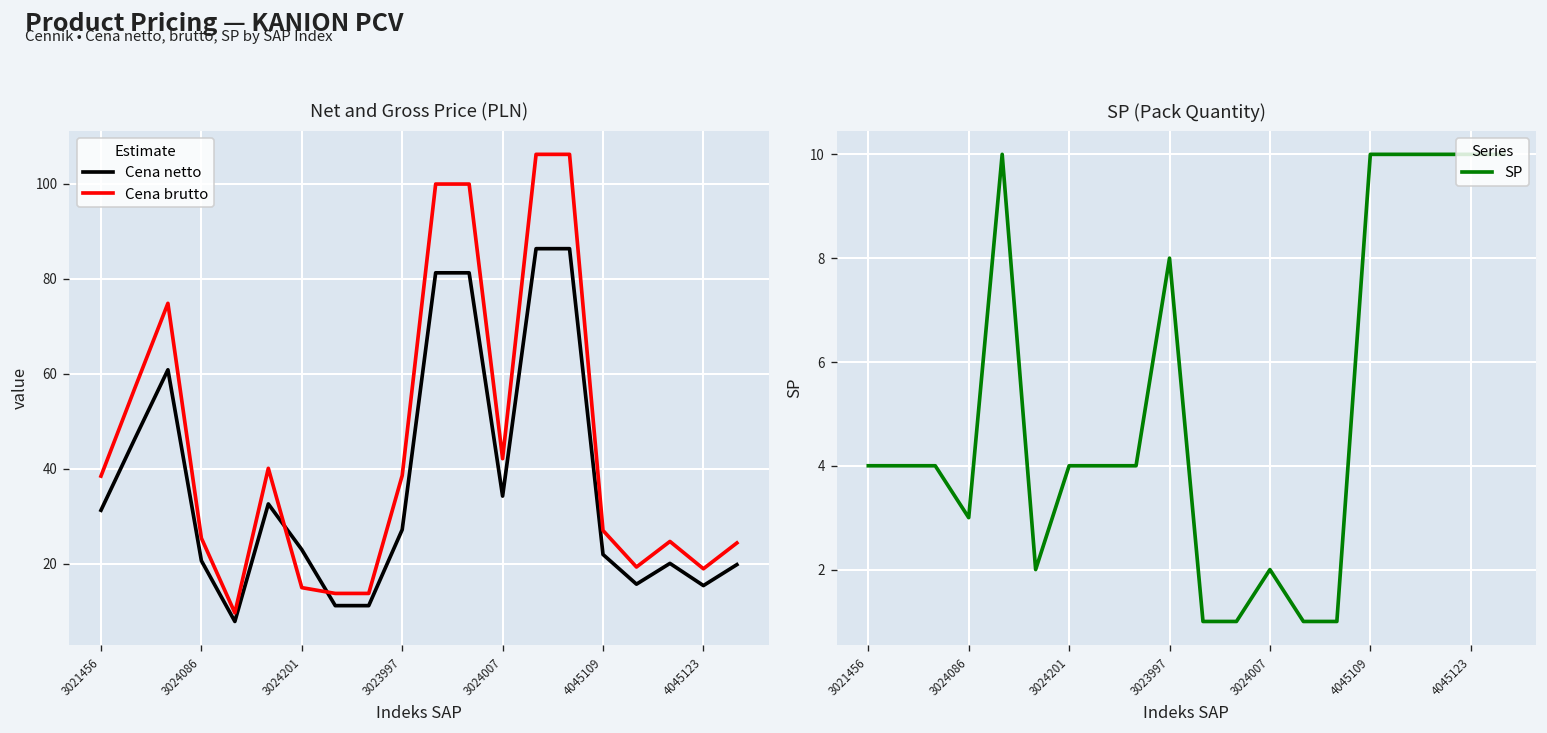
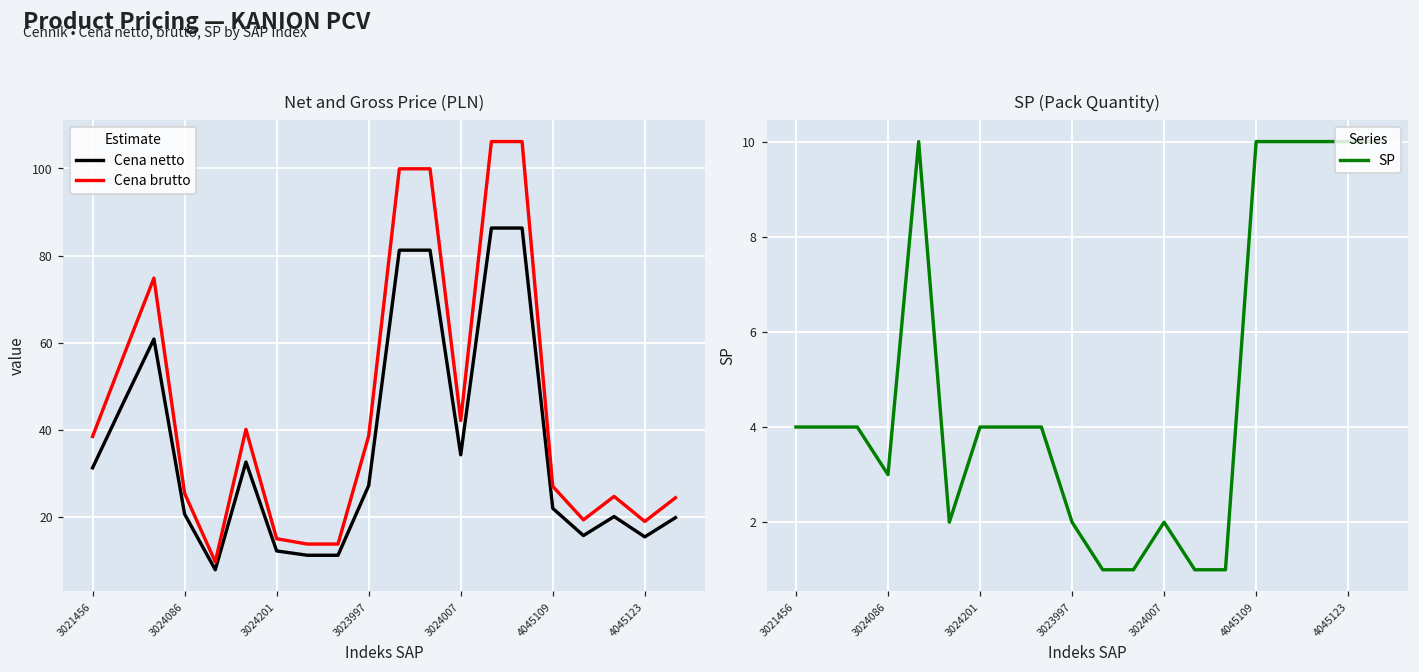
Net and Gross Price (PLN), Cena netto, 3024201: 23 -> 12
SP (Pack Quantity), 3023997: 8 -> 2
